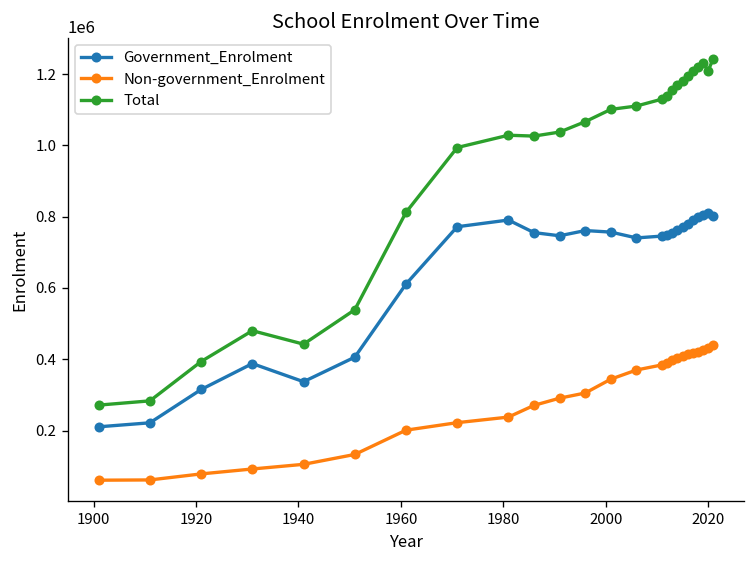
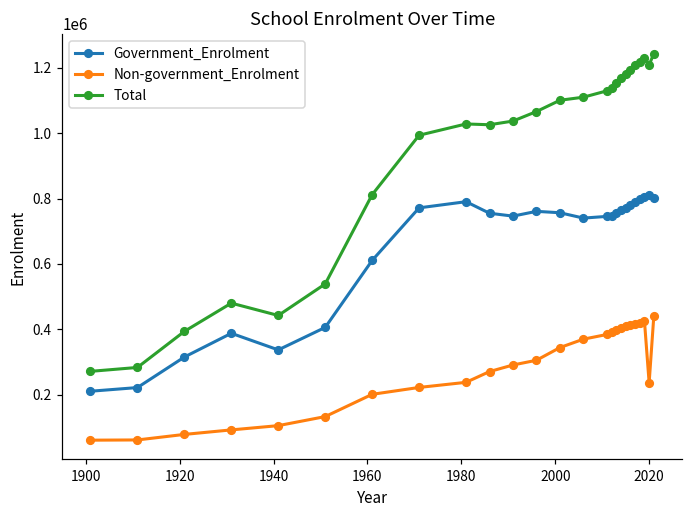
Non-government_Enrolment, 2020: 430000 -> 240000
